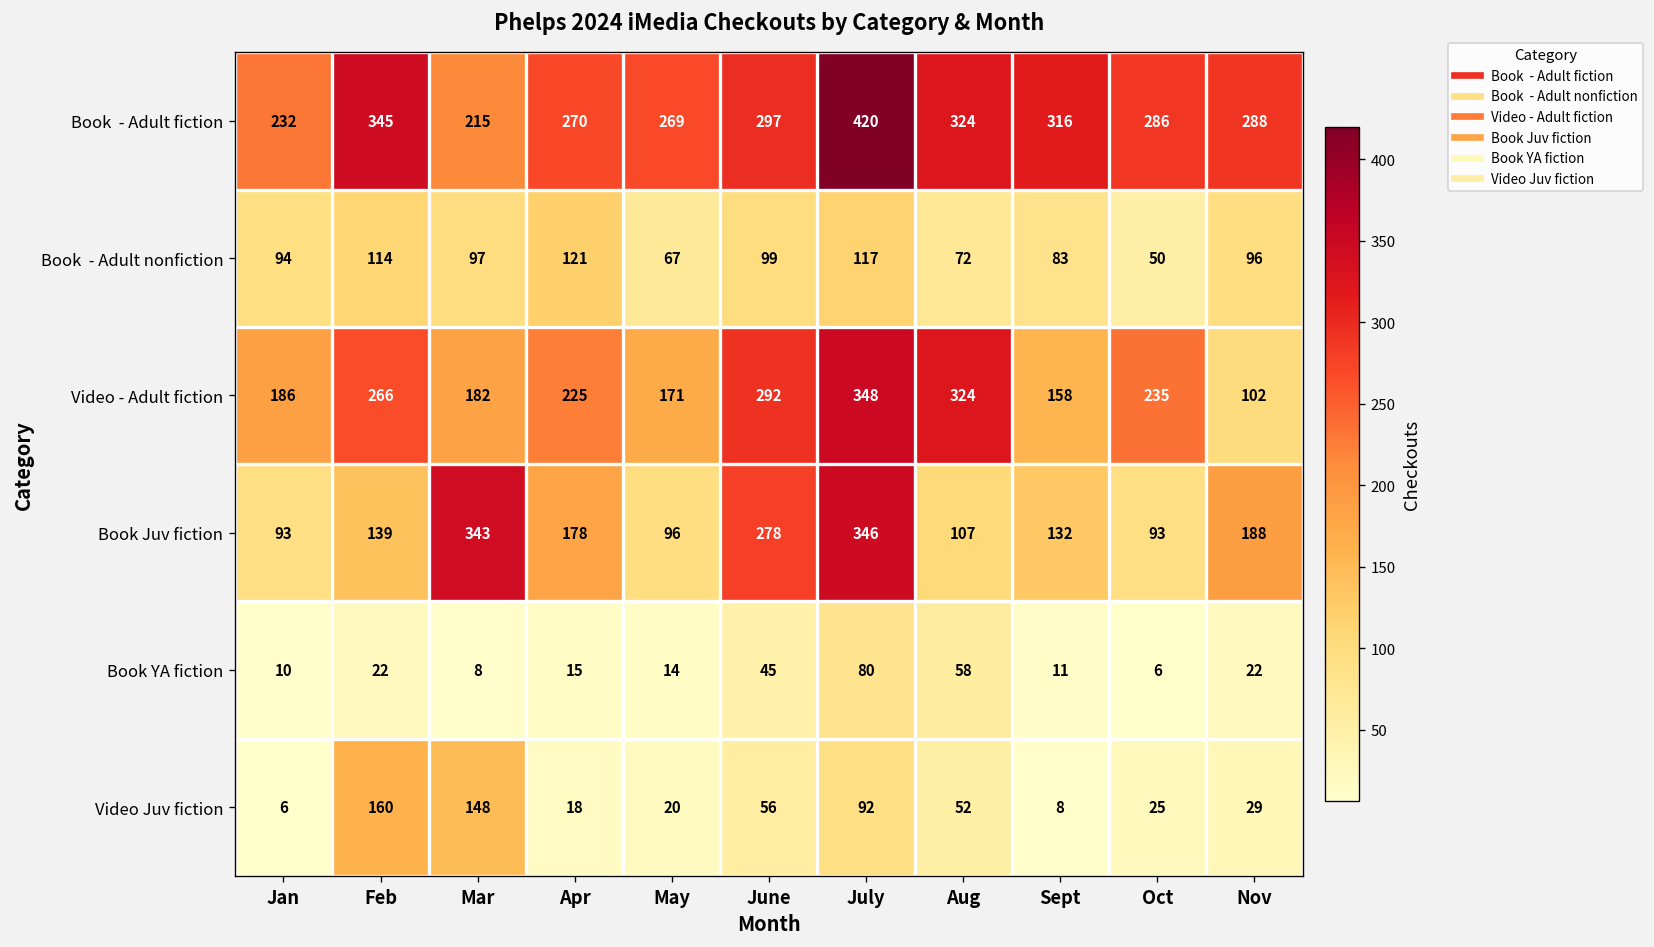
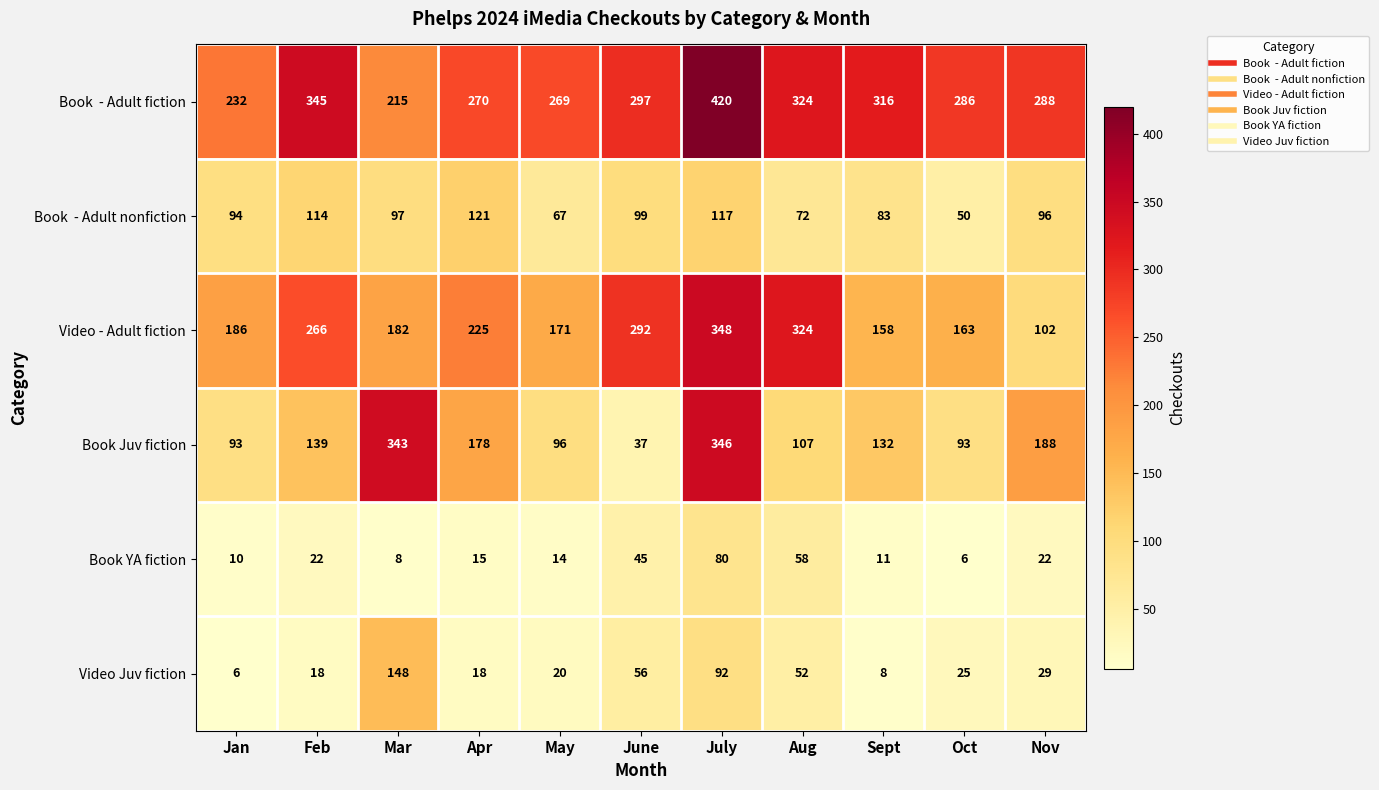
Video - Adult fiction, Oct: 235 -> 163
Book Juv fiction, June: 278 -> 37
Video Juv fiction, Feb: 160 -> 18
